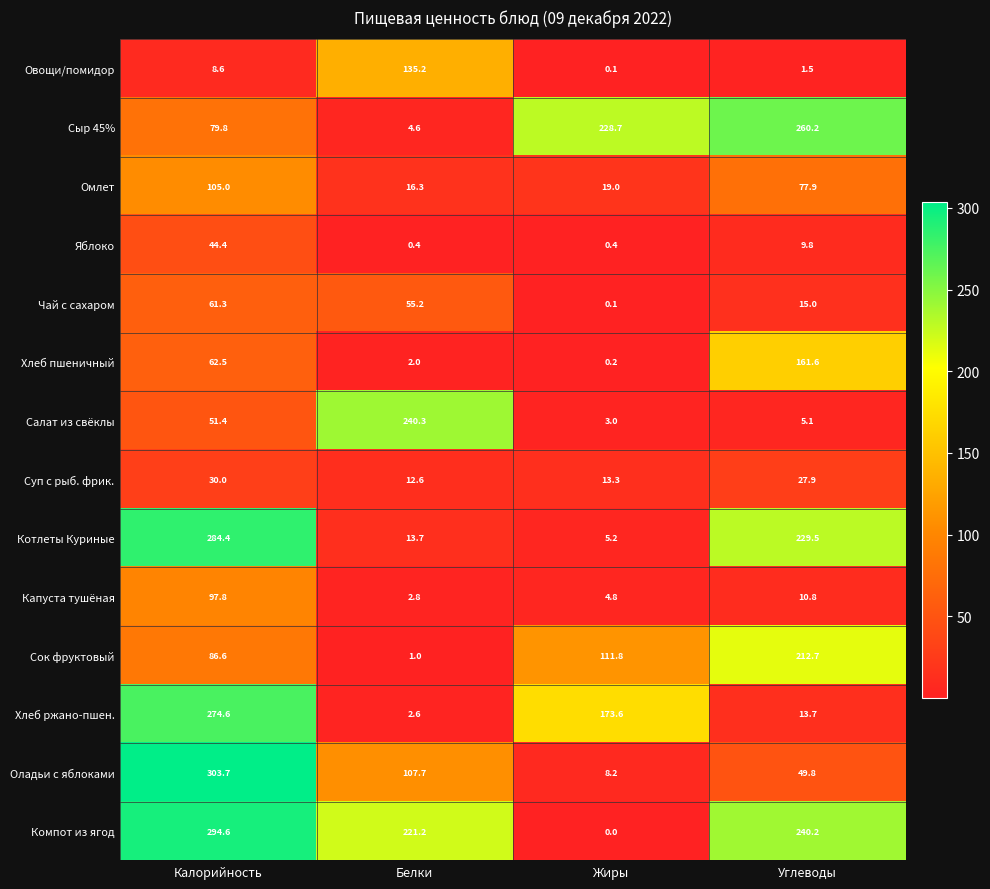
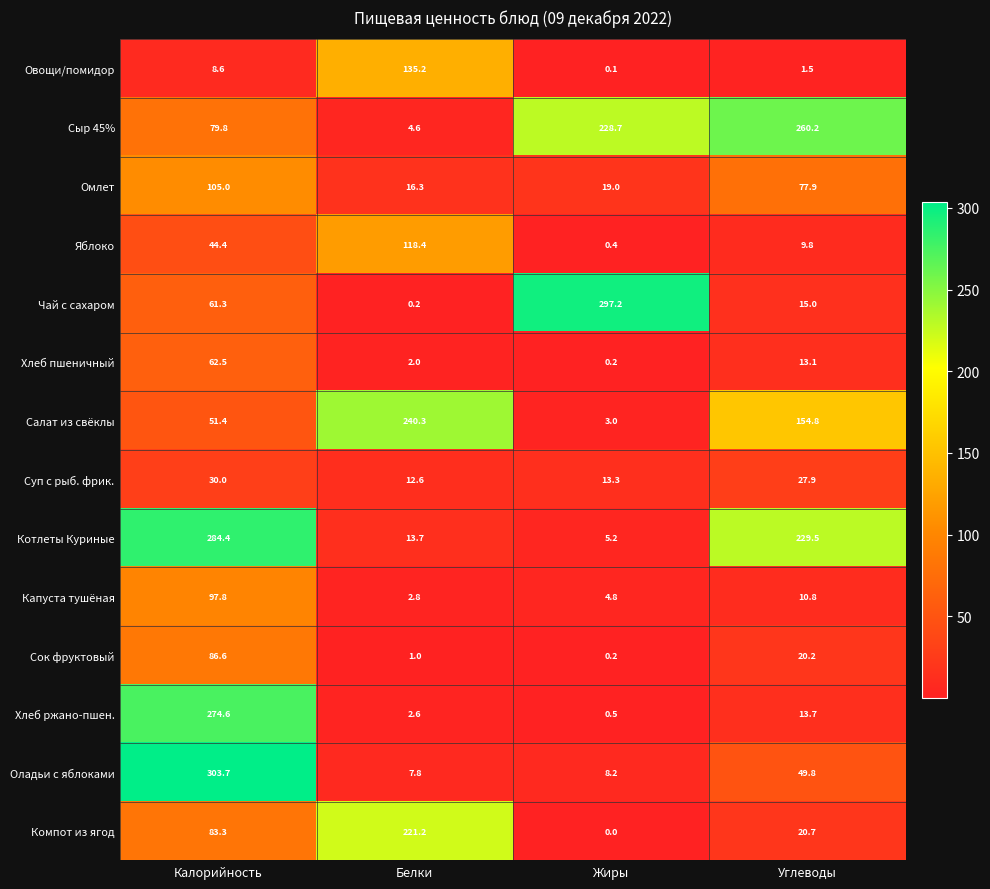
Яблоко, Белки: 0.4 -> 118.4
Чай с сахаром, Белки: 55.2 -> 0.2
Чай с сахаром, Жиры: 0.1 -> 297.2
Хлеб пшеничный, Углеводы: 161.6 -> 13.1
Салат из свёклы, Углеводы: 5.1 -> 154.8
Сок фруктовый, Жиры: 111.8 -> 0.2
Сок фруктовый, Углеводы: 212.7 -> 20.2
Хлеб ржано-пшен., Жиры: 173.6 -> 0.5
Оладьи с яблоками, Белки: 107.7 -> 7.8
Компот из ягод, Калорийность: 294.6 -> 83.3
Компот из ягод, Углеводы: 240.2 -> 20.7
